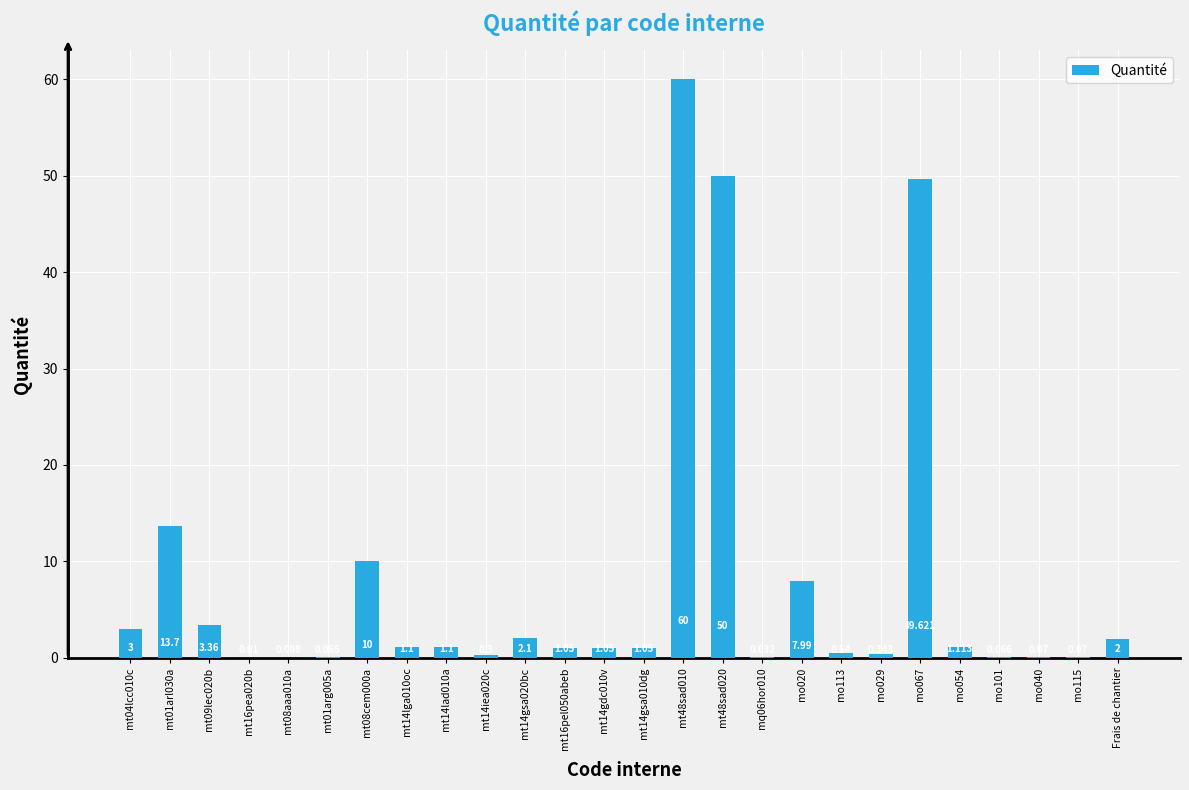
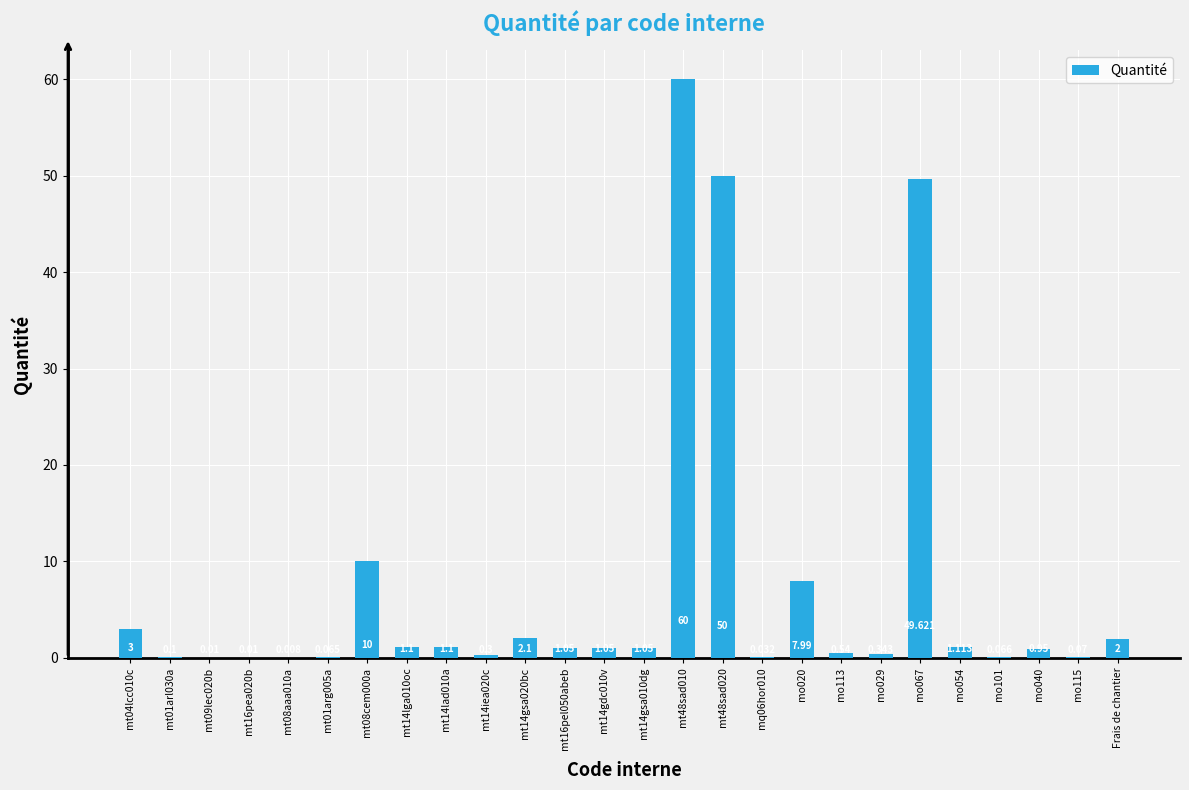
mt01arl030a: 14 -> 0
mt09lec020b: 3 -> 0
mo040: 0 -> 1
